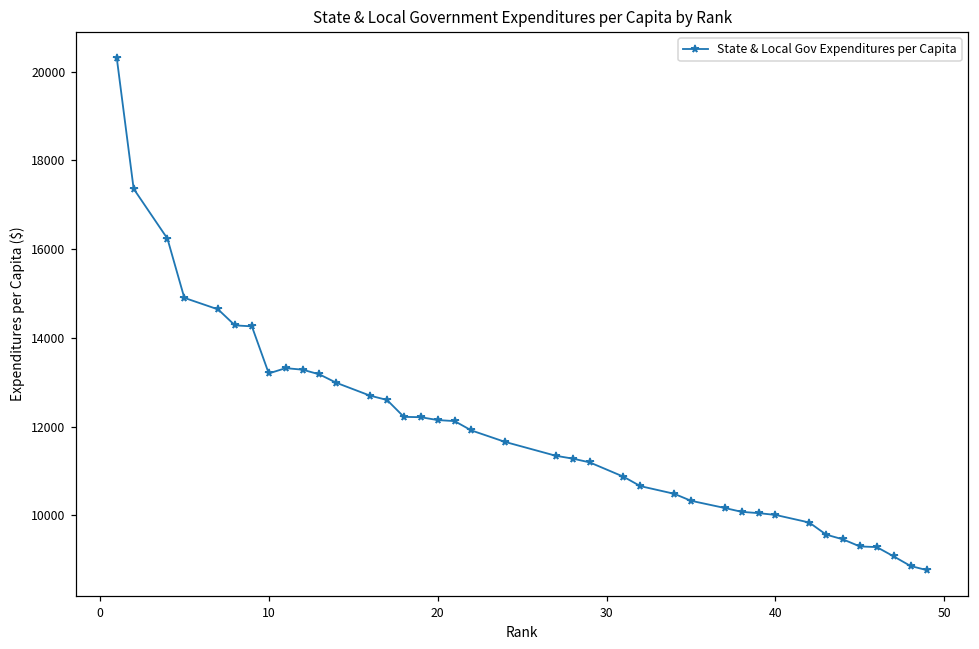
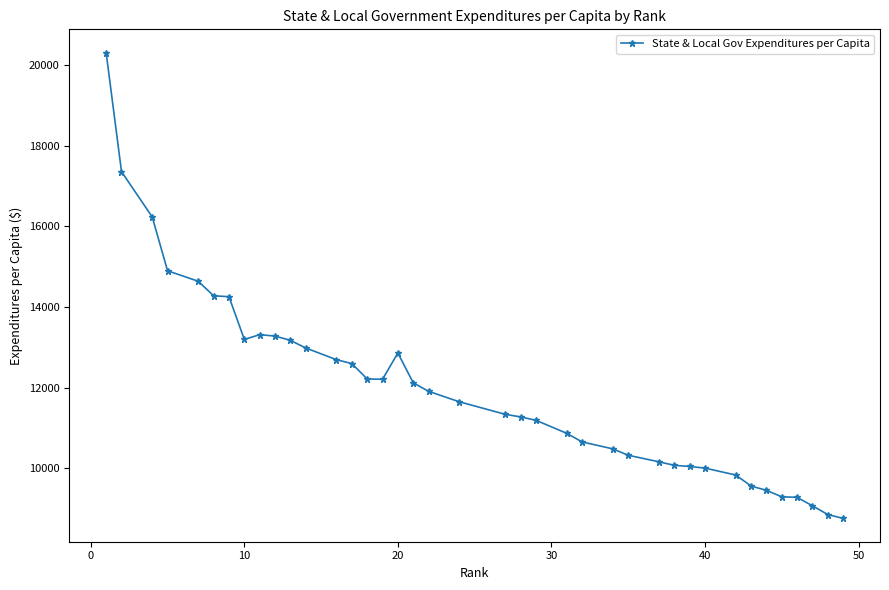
20: 12100 -> 12900
